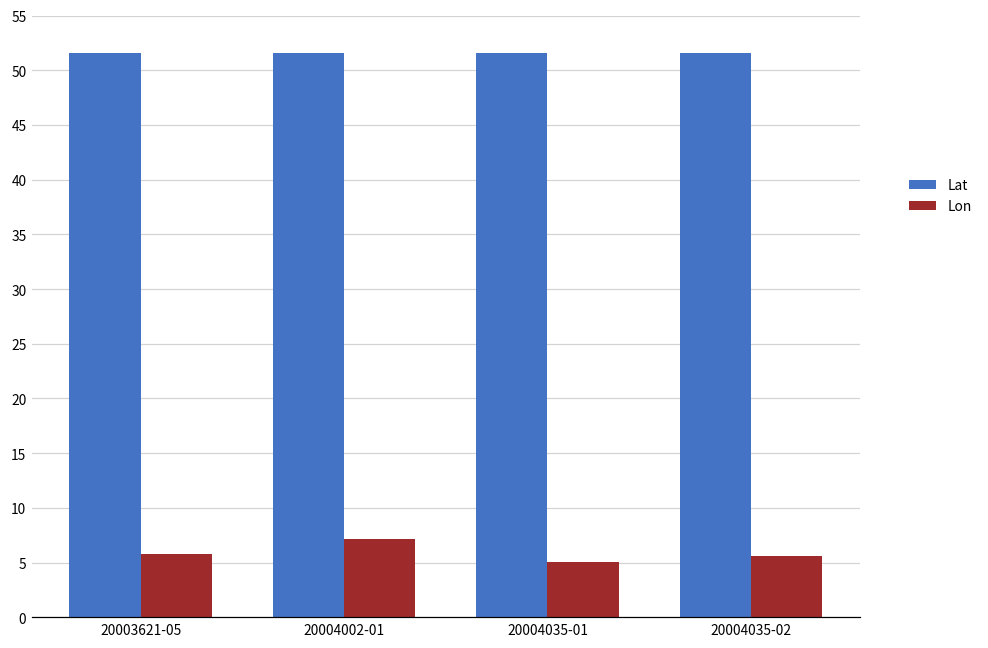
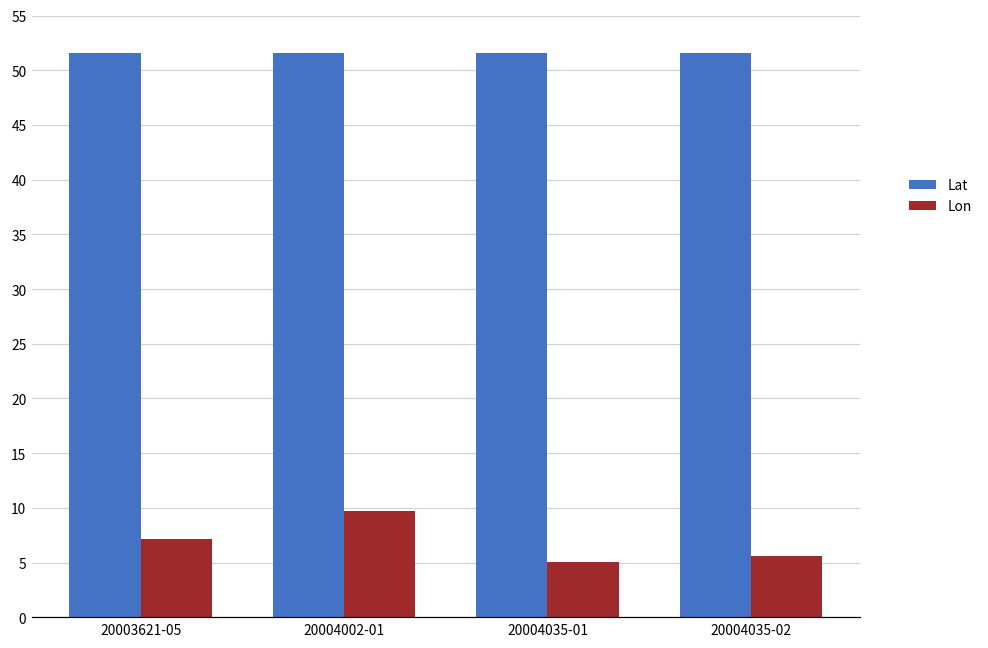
Lon, 20003621-05: 6 -> 7
Lon, 20004002-01: 7 -> 10
